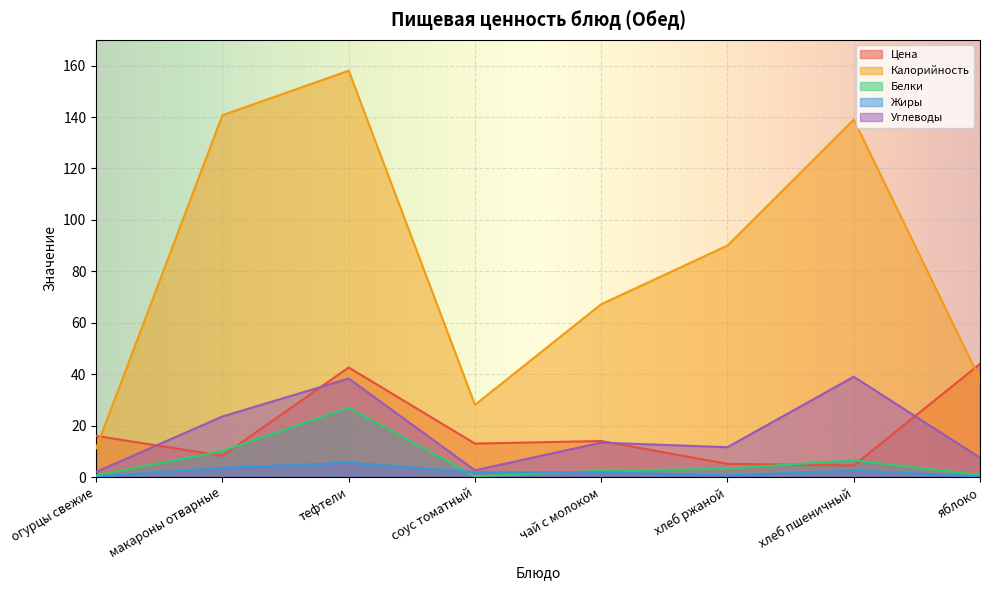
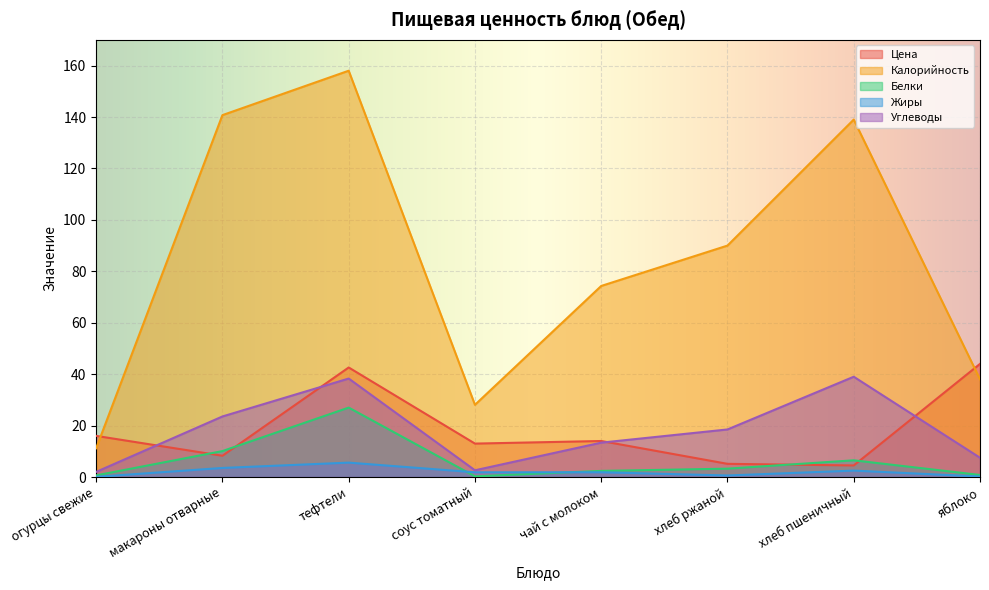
Калорийность, чай с молоком: 67 -> 74
Углеводы, хлеб ржаной: 12 -> 19
